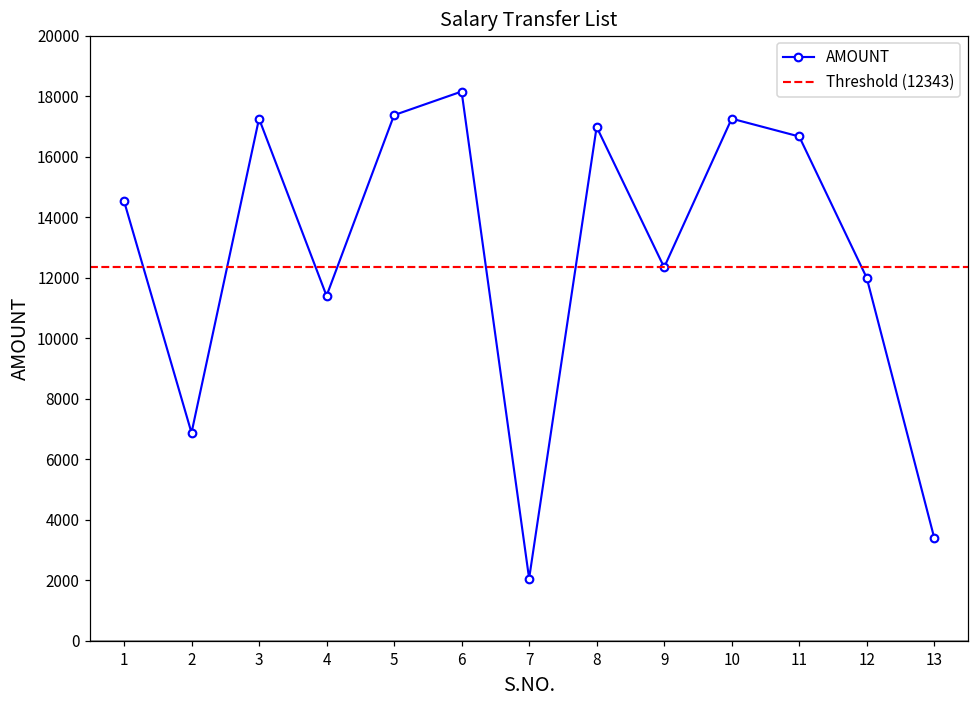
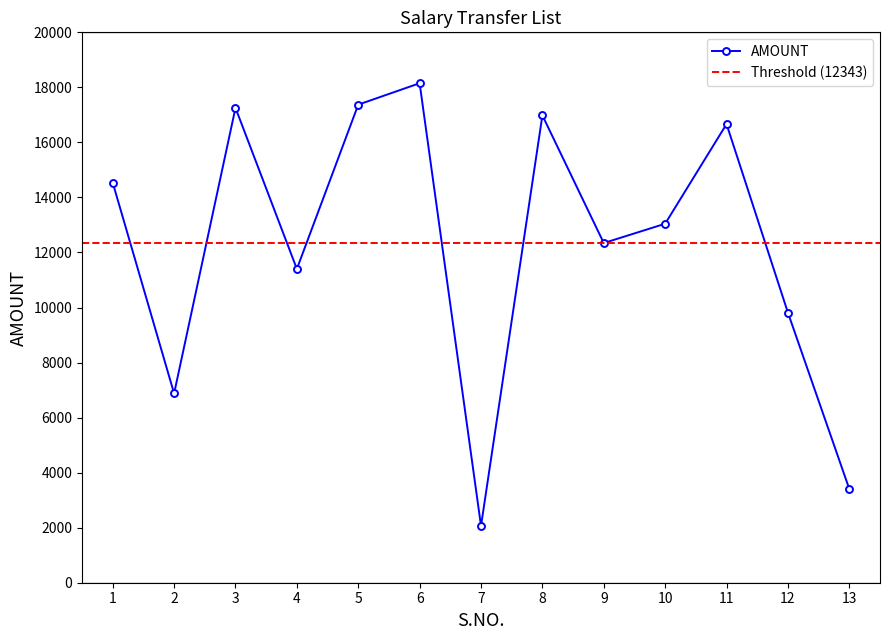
10: 17300 -> 13000
12: 12000 -> 9800
